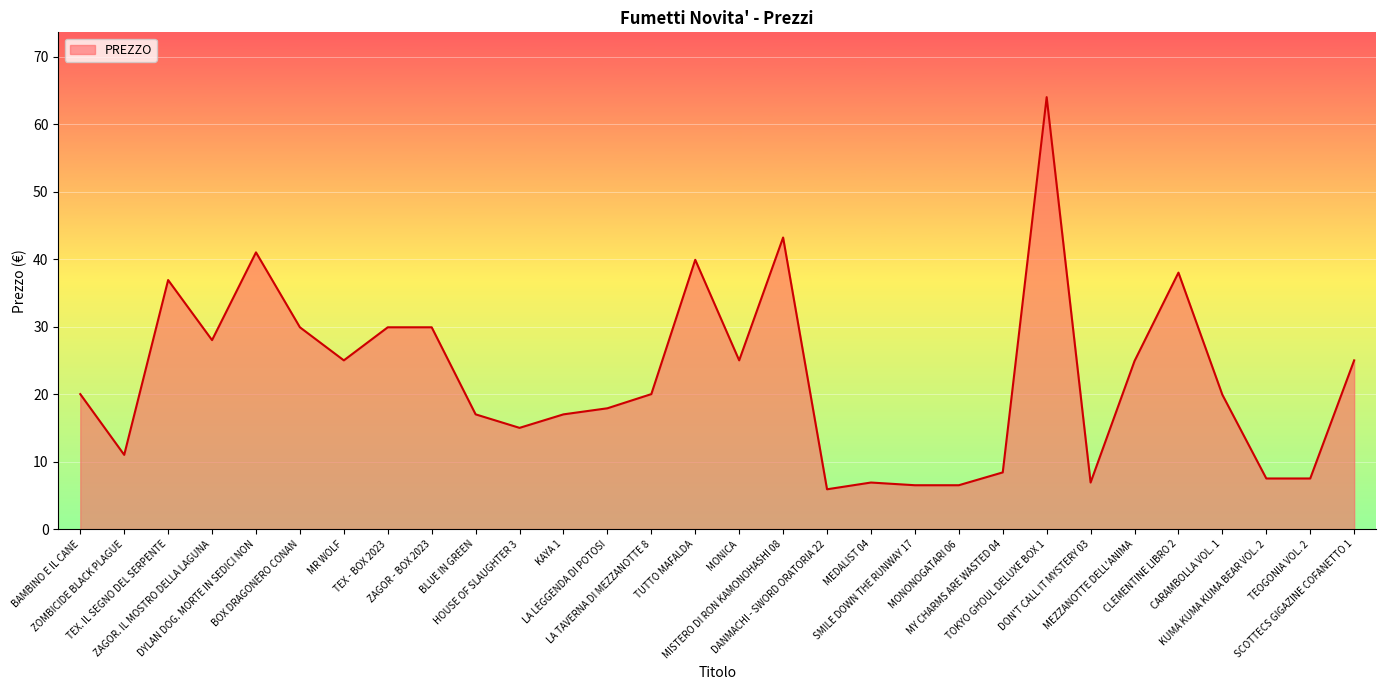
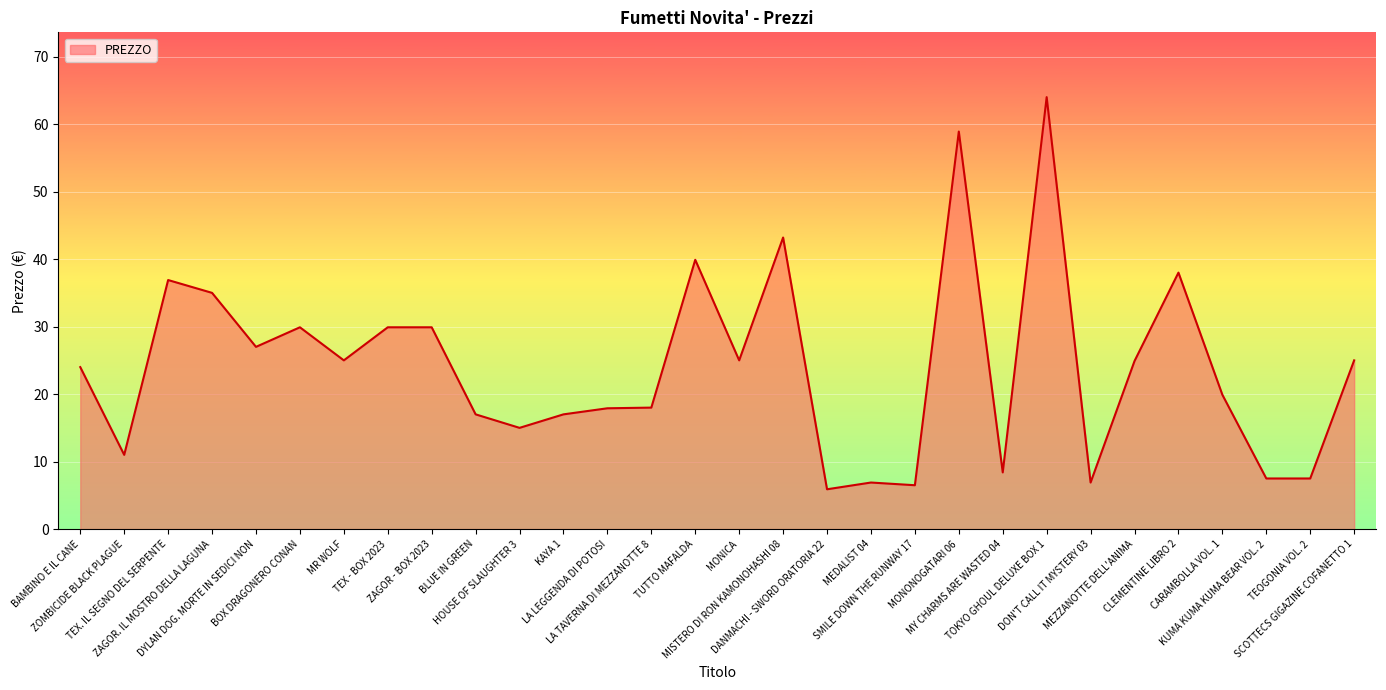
BAMBINO E IL CANE: 20 -> 24
ZAGOR. IL MOSTRO DELLA LAGUNA: 28 -> 35
DYLAN DOG. MORTE IN SEDICI NON: 41 -> 27
LA TAVERNA DI MEZZANOTTE 8: 20 -> 18
MONONOGATARI 06: 7 -> 59
